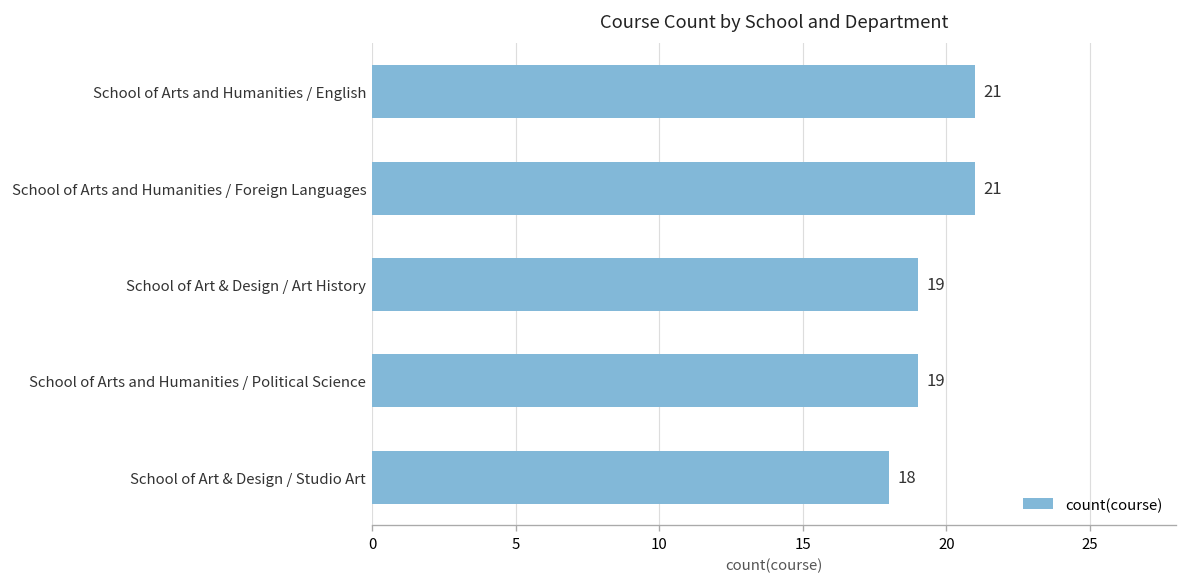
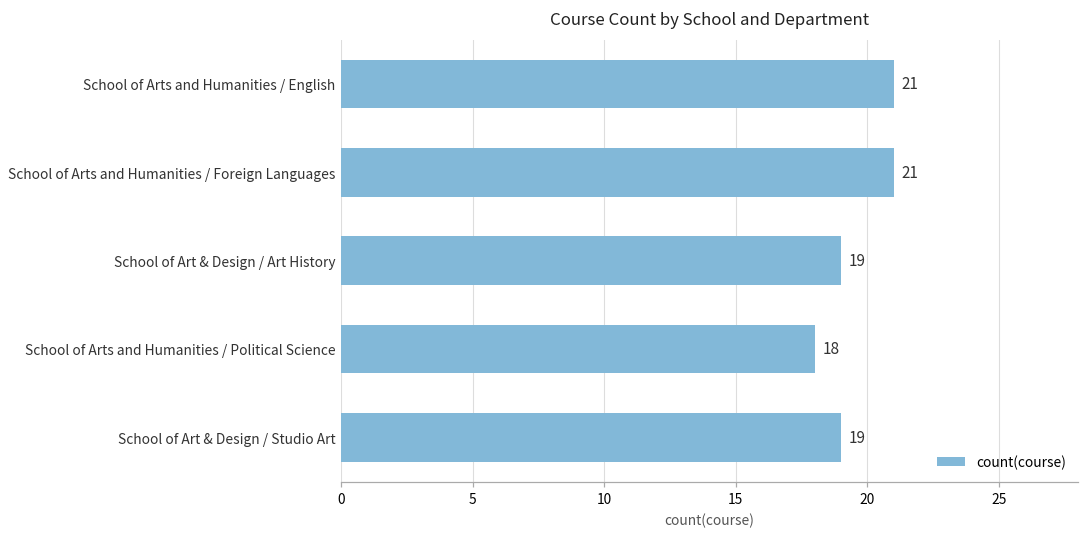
School of Arts and Humanities / Political Science: 19 -> 18
School of Art & Design / Studio Art: 18 -> 19
